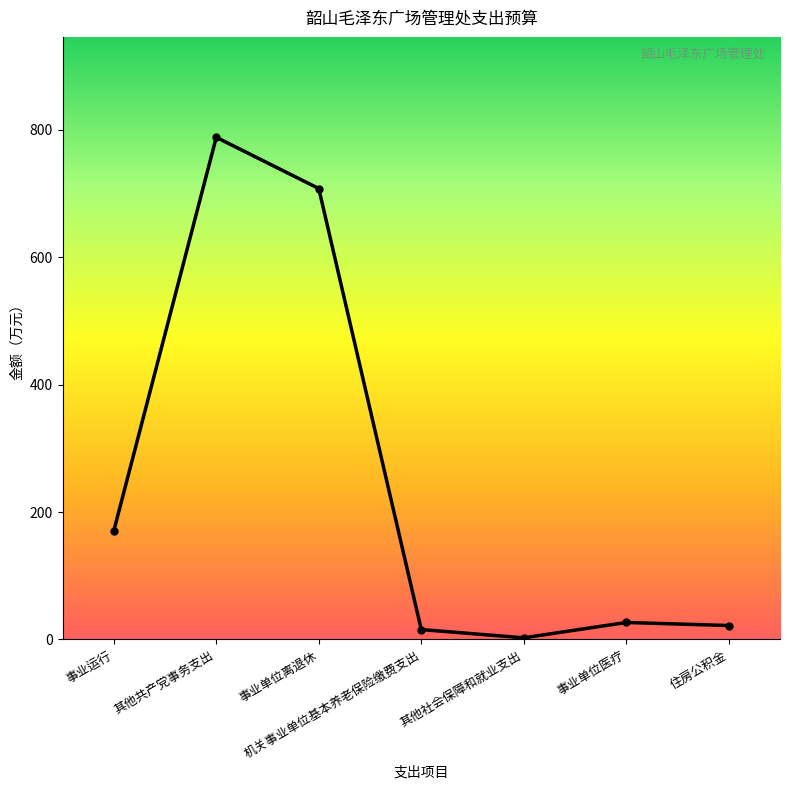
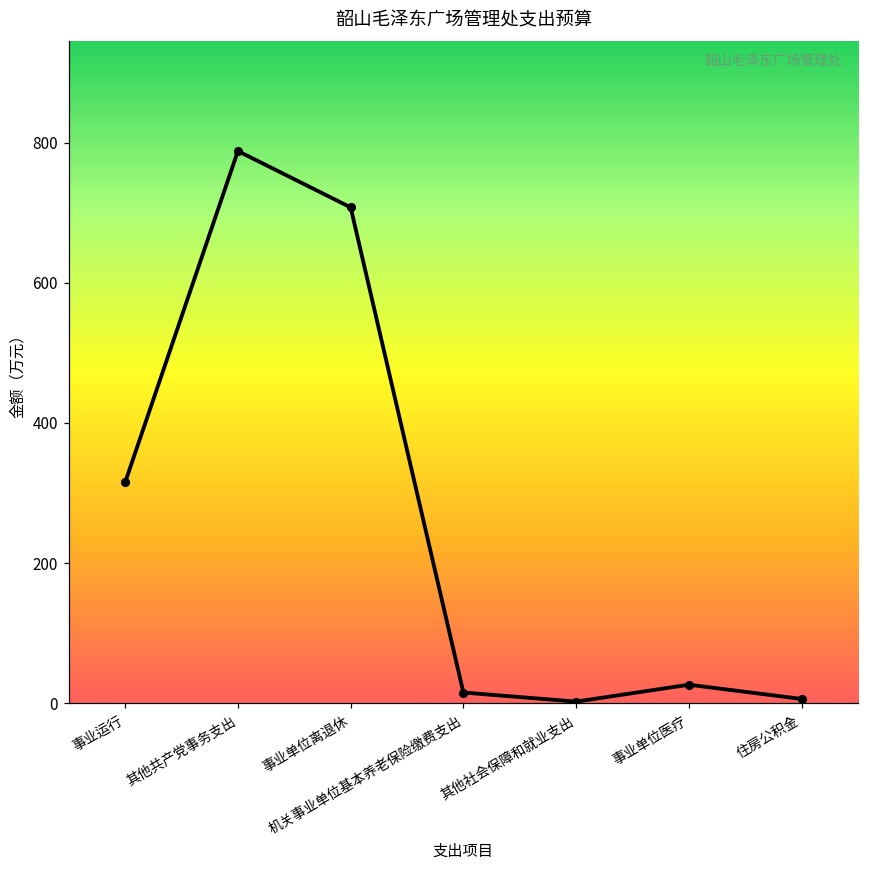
事业运行: 170 -> 320
住房公积金: 20 -> 10
